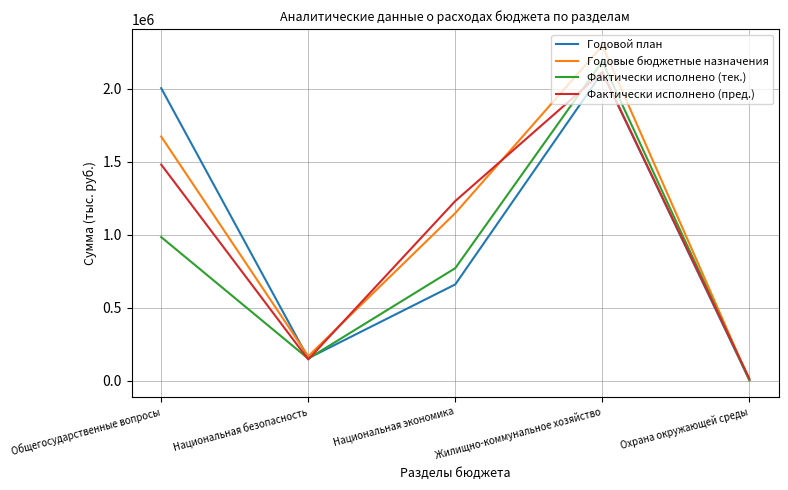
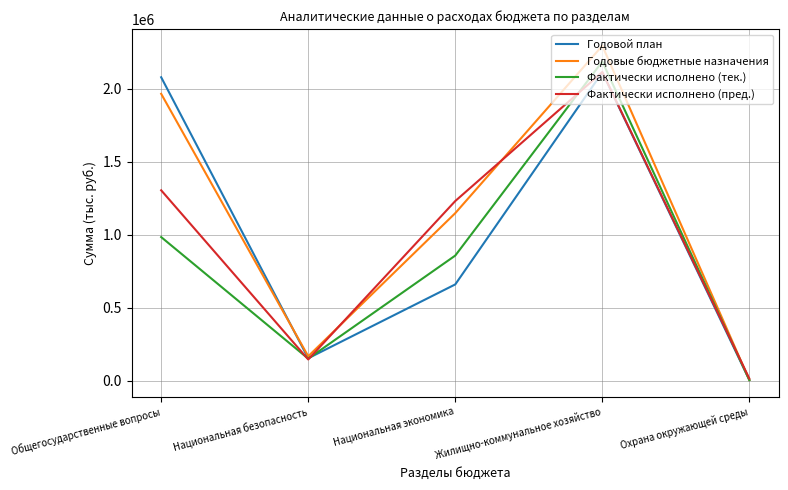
Годовой план, Общегосударственные вопросы: 2000000 -> 2080000
Годовые бюджетные назначения, Общегосударственные вопросы: 1670000 -> 1960000
Фактически исполнено (пред.), Общегосударственные вопросы: 1480000 -> 1300000
Фактически исполнено (тек.), Национальная экономика: 770000 -> 860000
